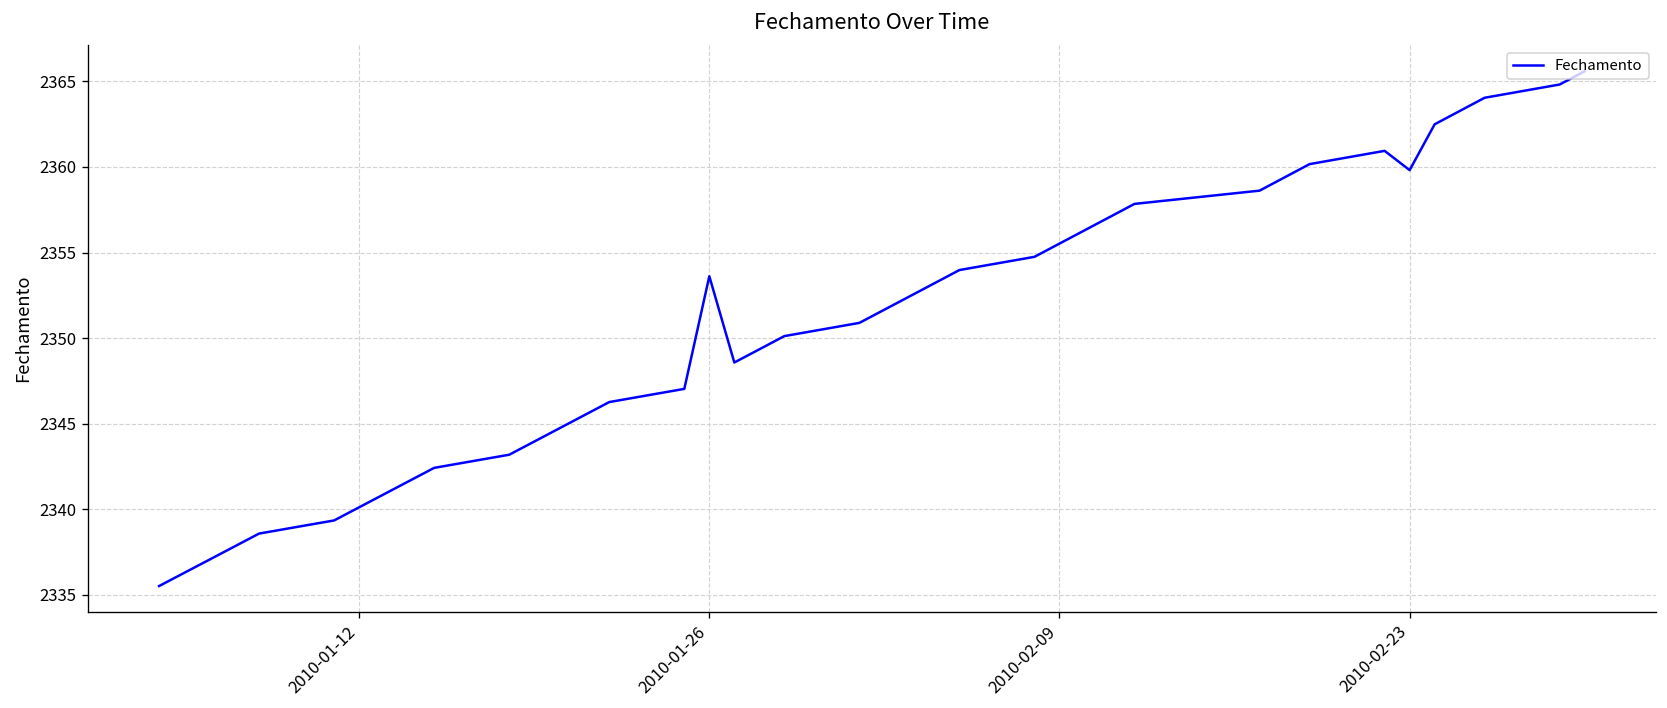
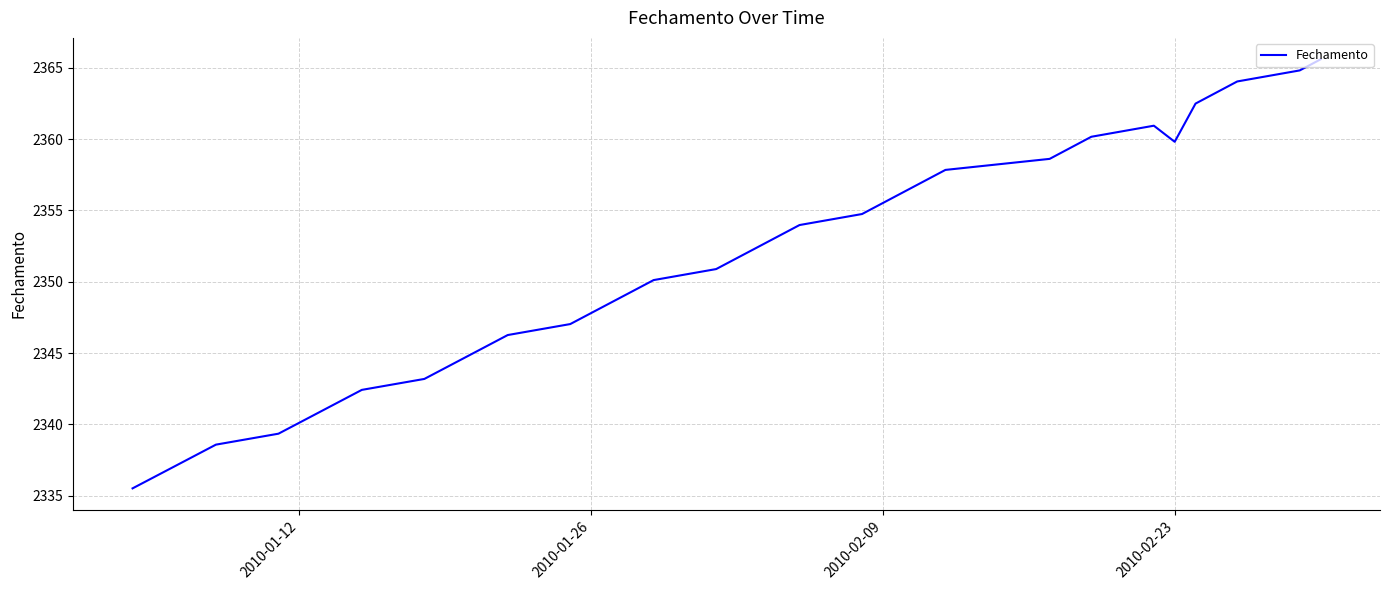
2010-01-26: 2353.6 -> 2347.8
